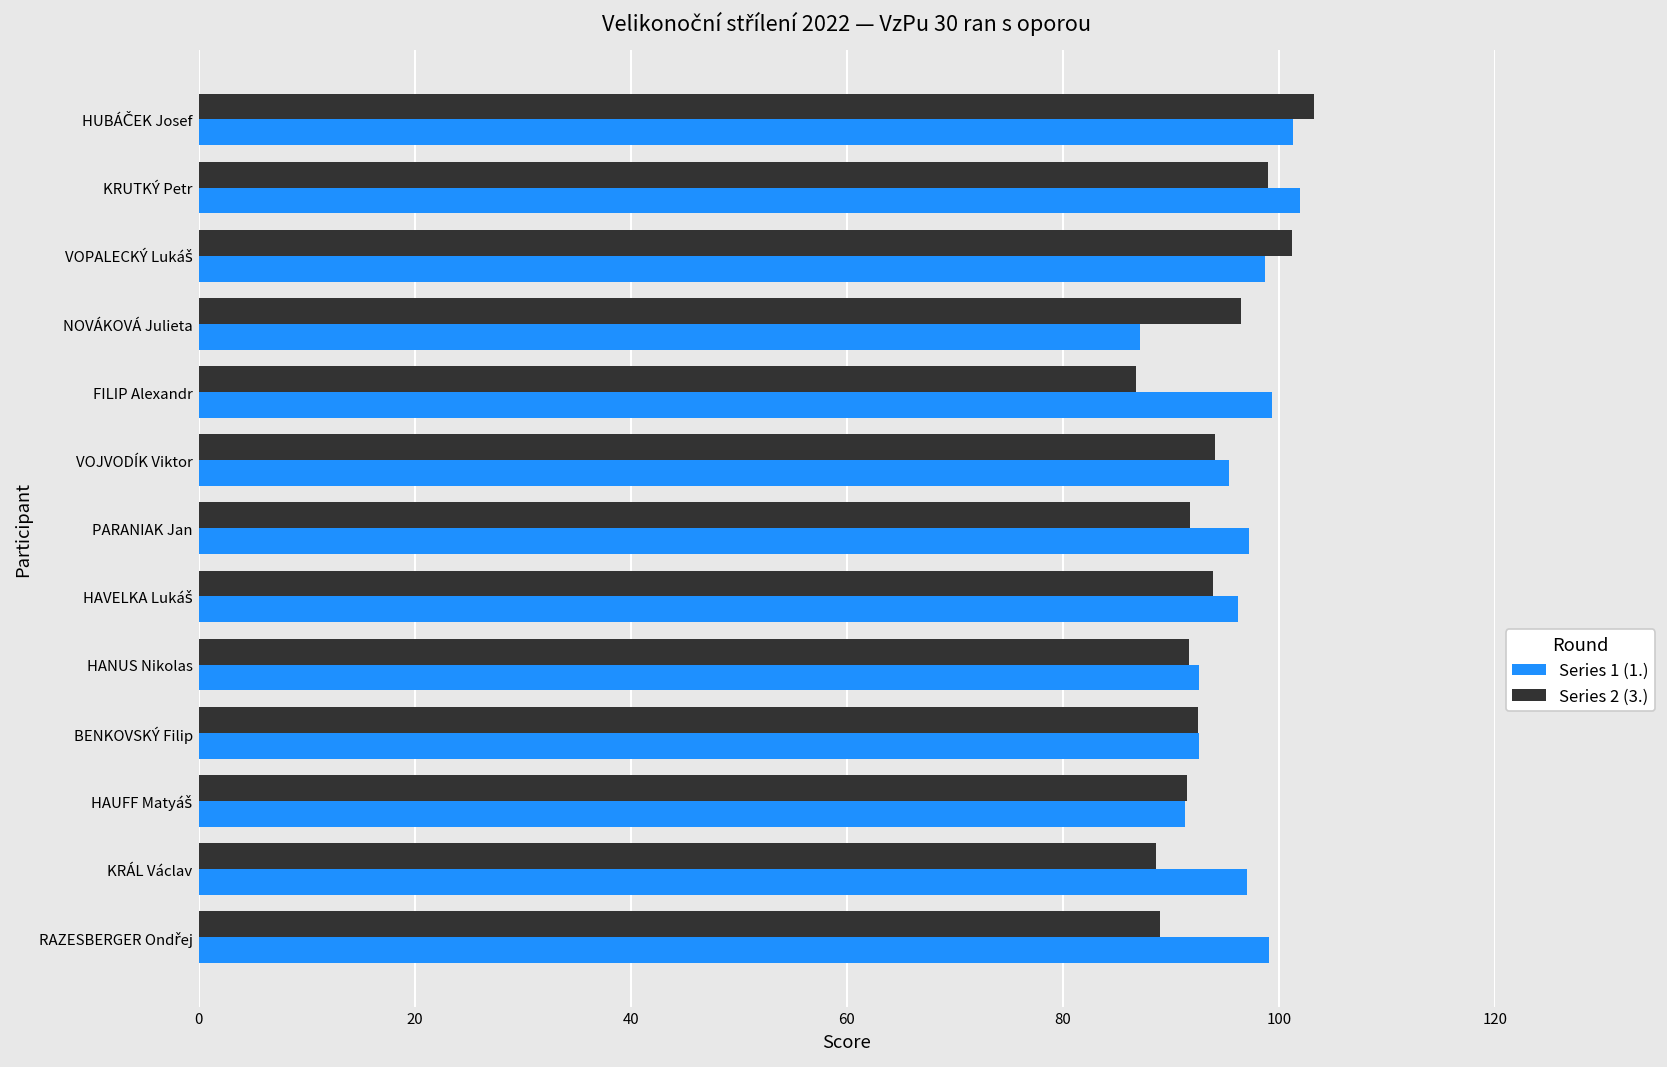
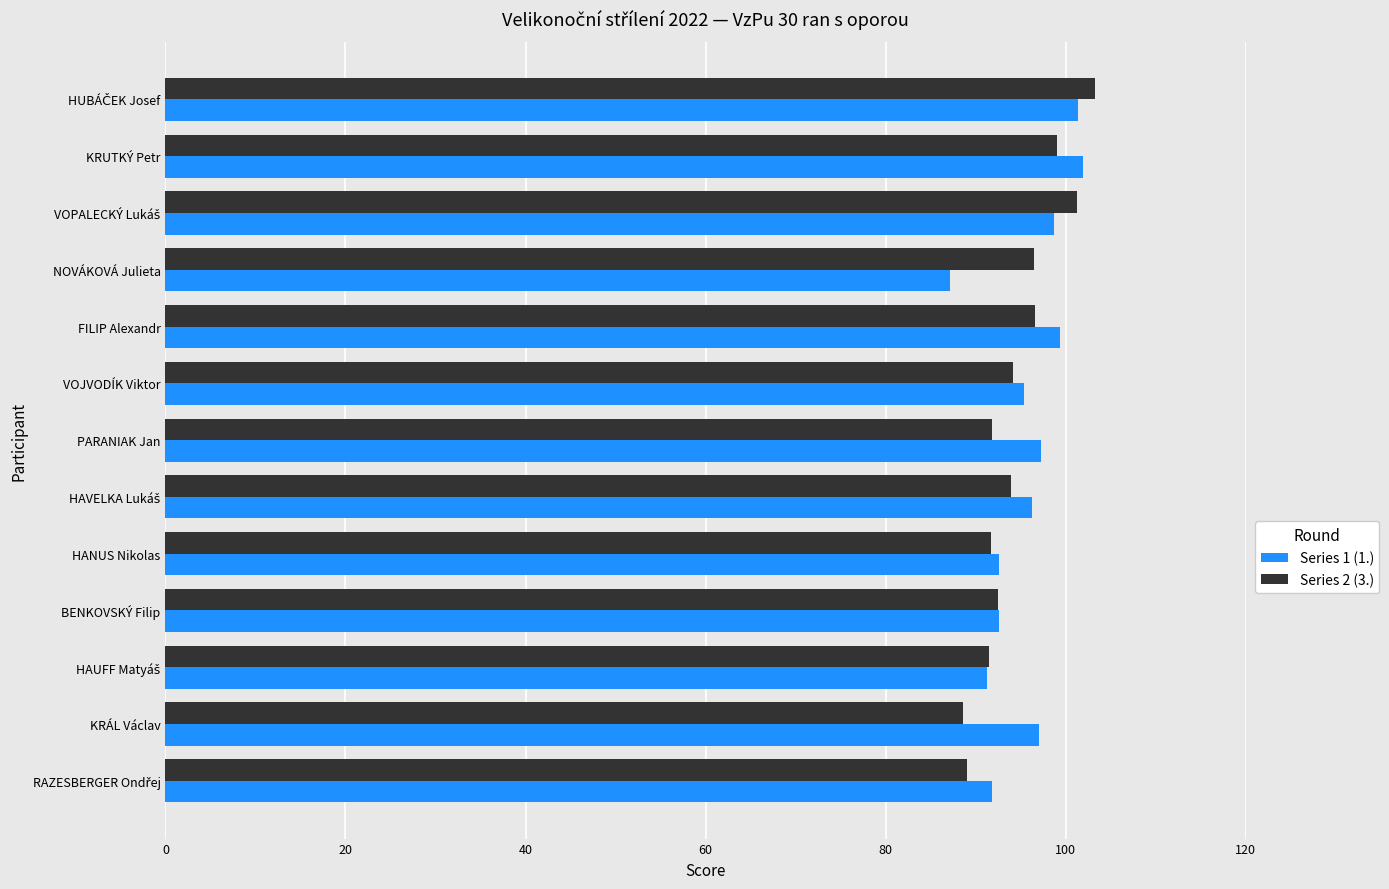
Series 2 (3.), FILIP Alexandr: 87 -> 97
Series 1 (1.), RAZESBERGER Ondřej: 99 -> 92
